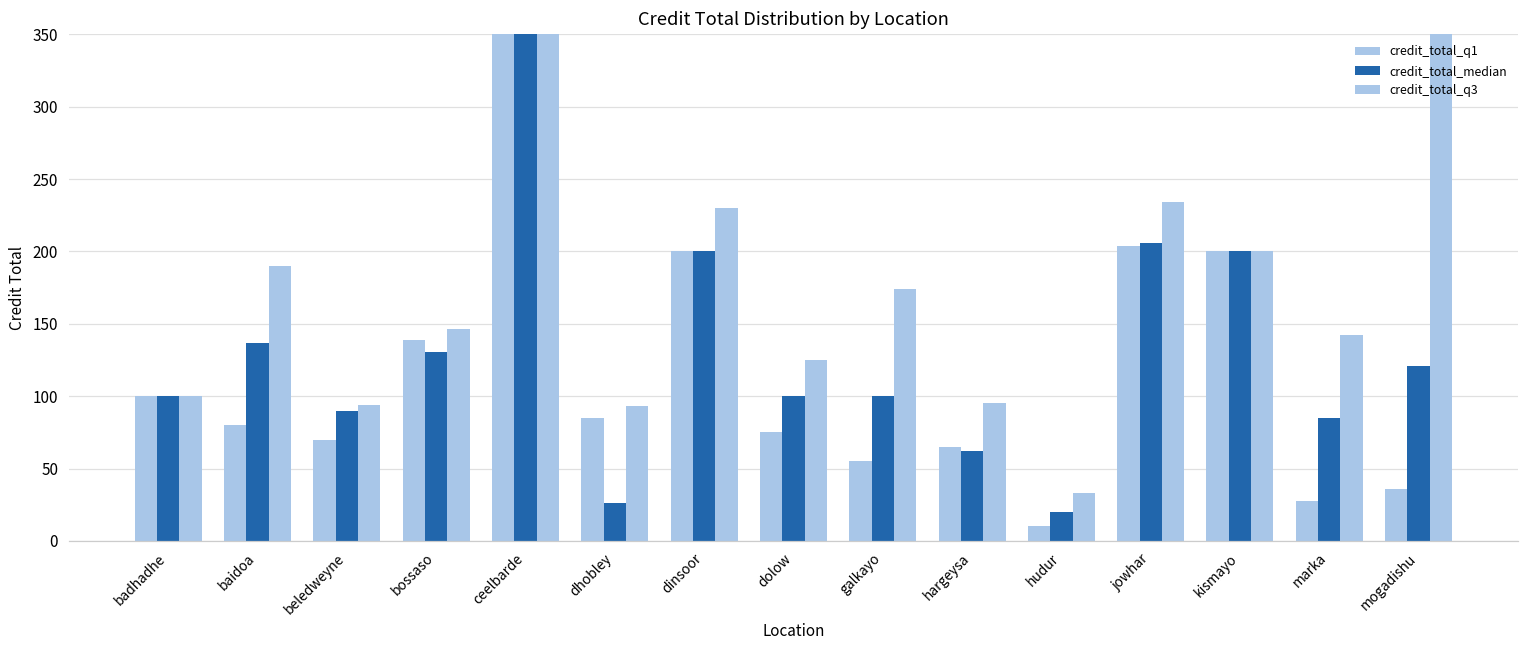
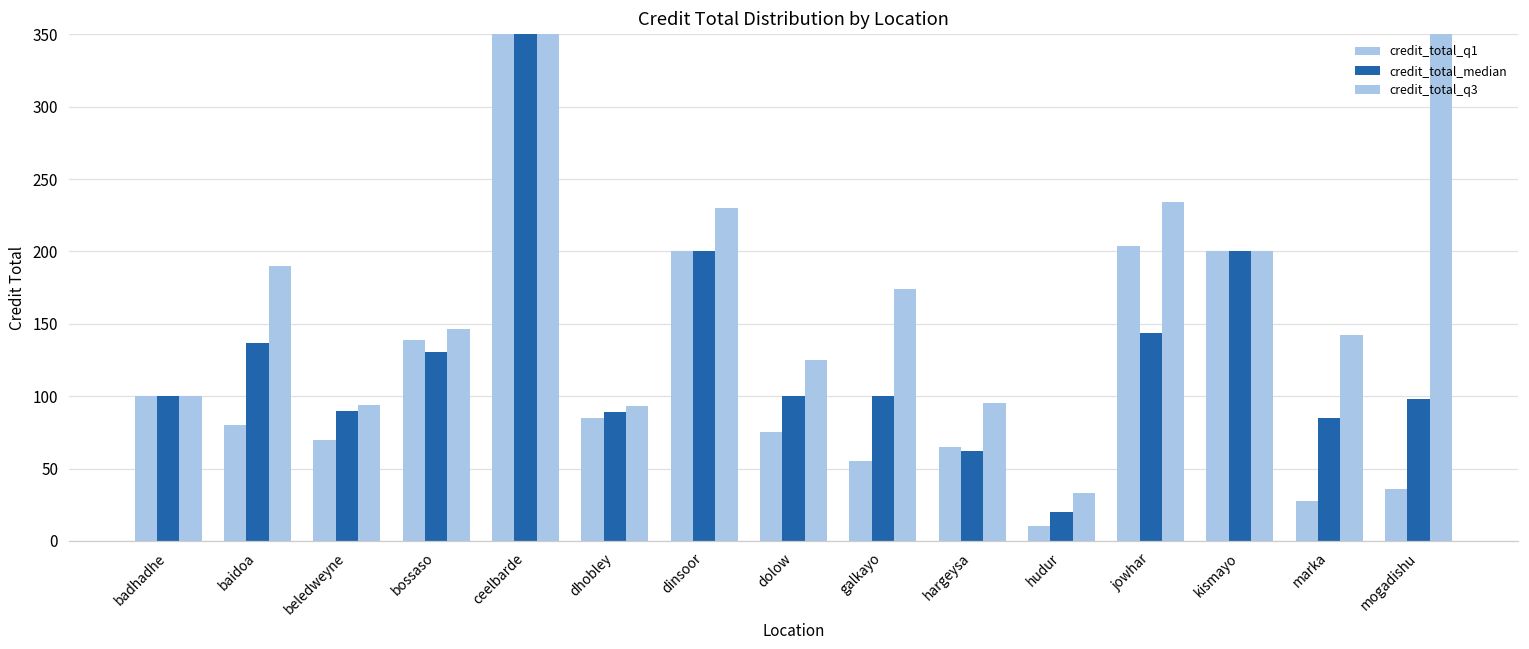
credit_total_median, dhobley: 26 -> 89
credit_total_median, jowhar: 206 -> 144
credit_total_median, mogadishu: 121 -> 98
